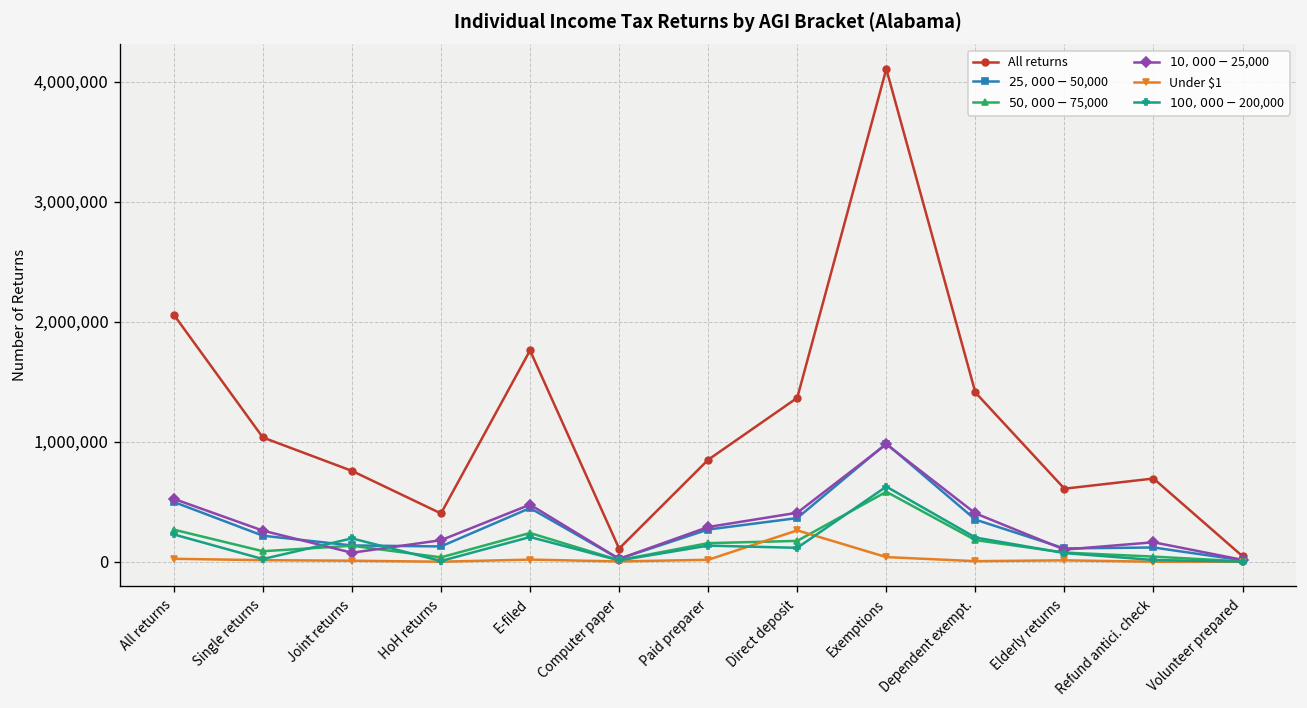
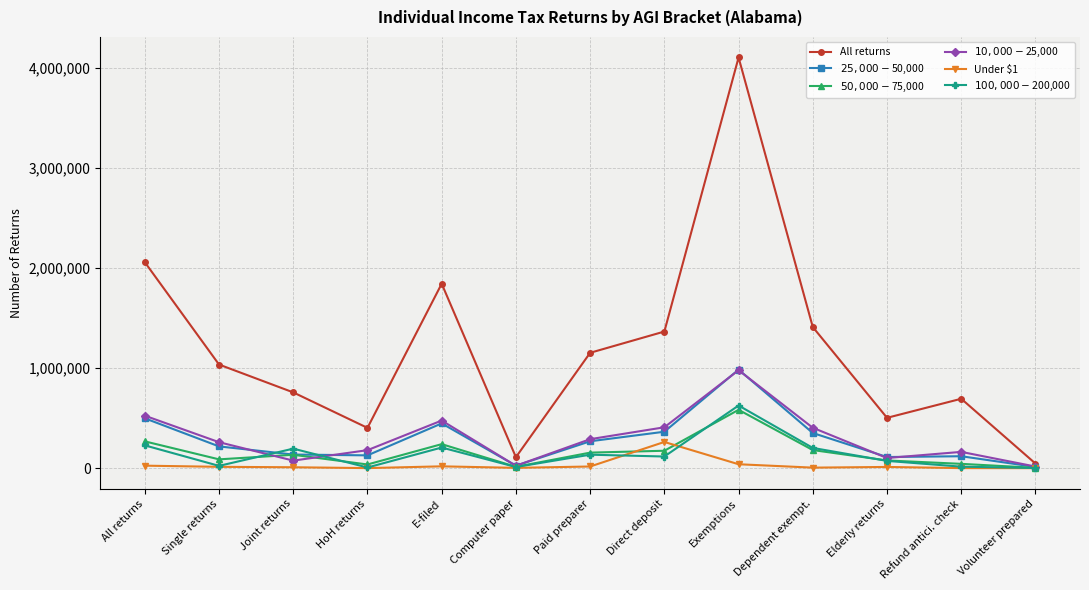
All returns, E-filed: 1,760,000 -> 1,840,000
All returns, Paid preparer: 900,000 -> 1,200,000
All returns, Elderly returns: 600,000 -> 500,000
